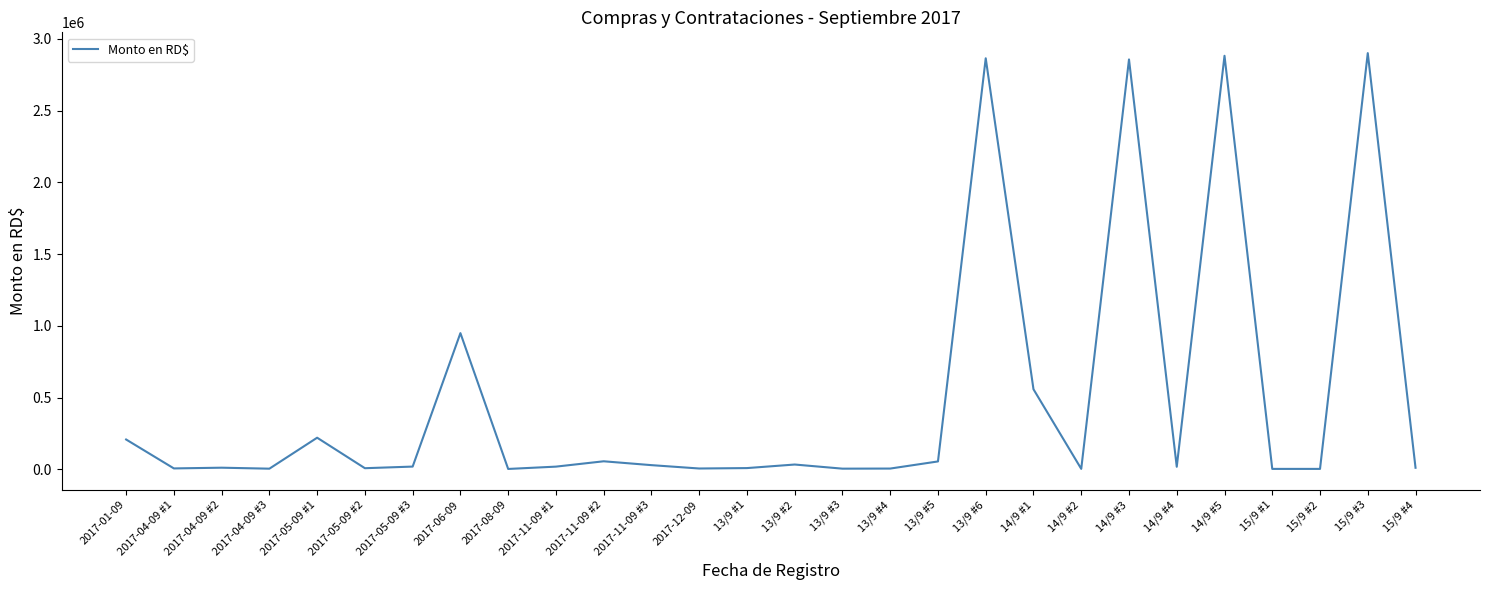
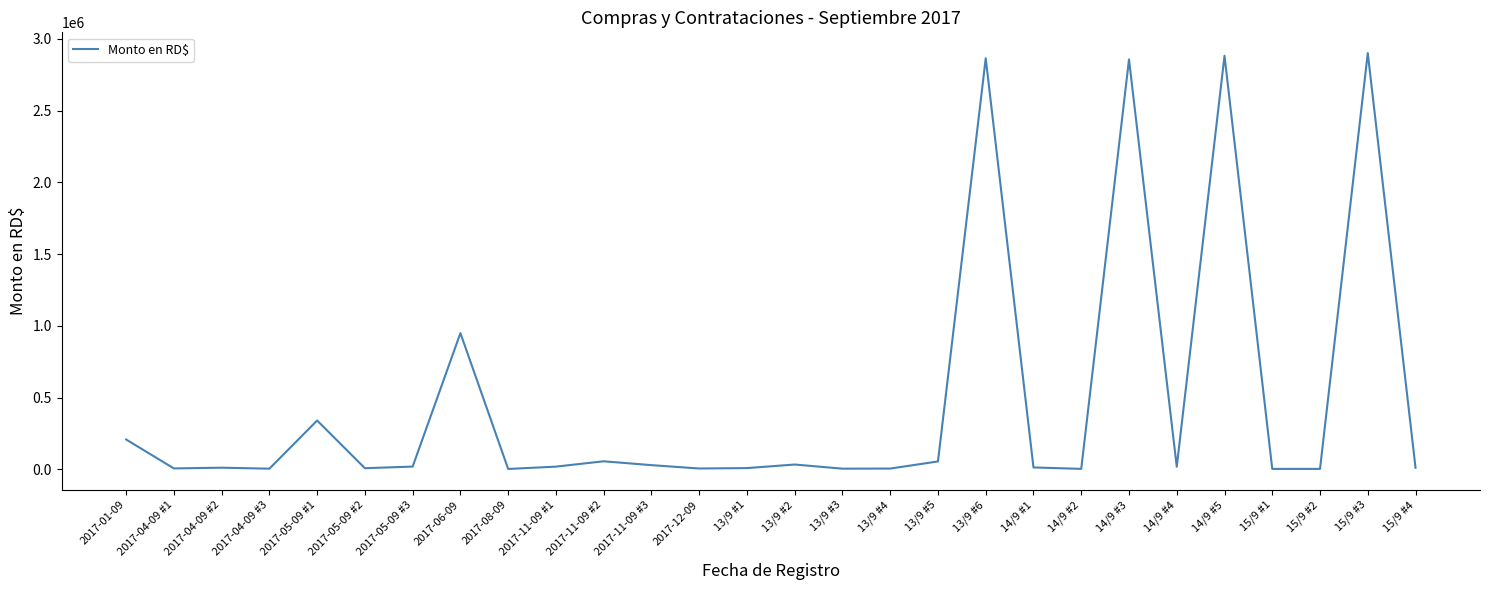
2017-05-09 #1: 220000 -> 340000
14/9 #1: 560000 -> 10000
